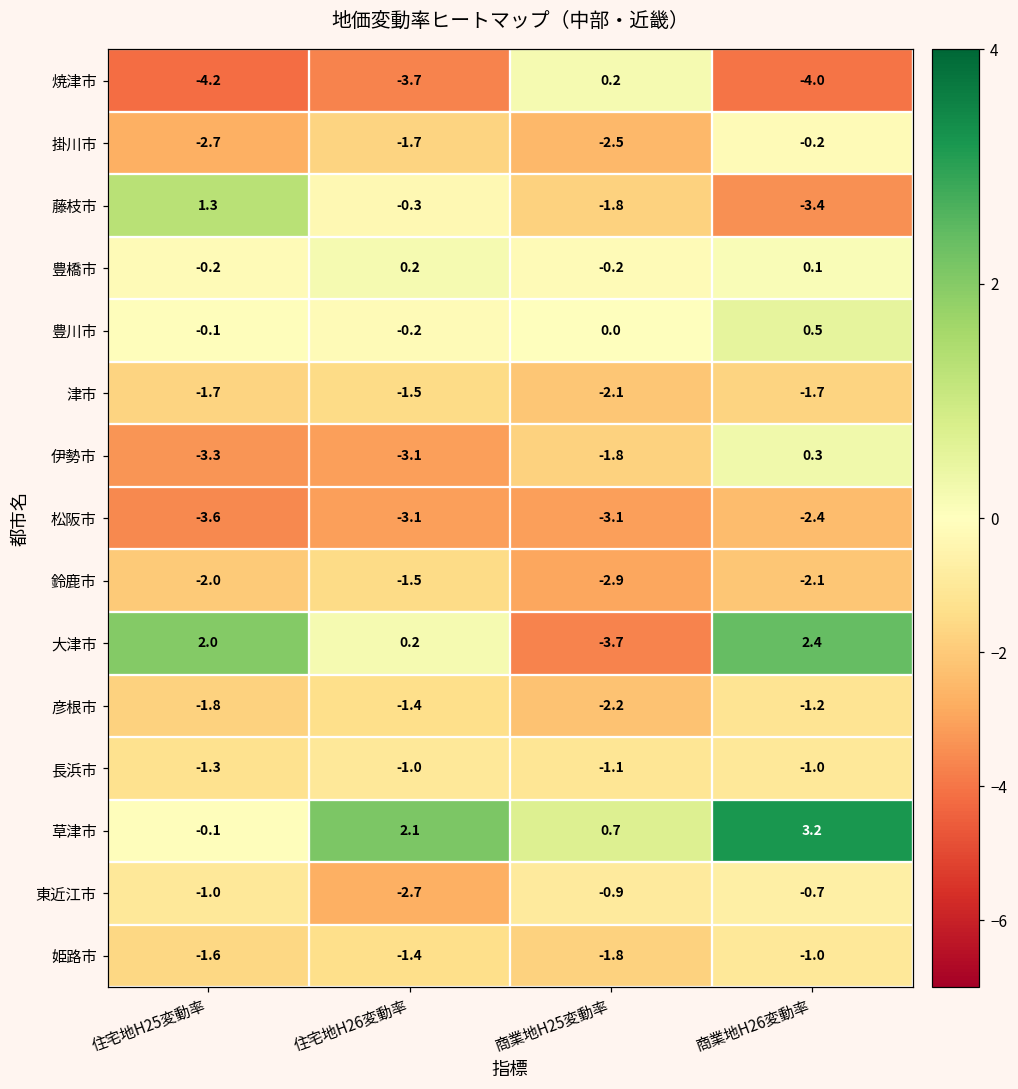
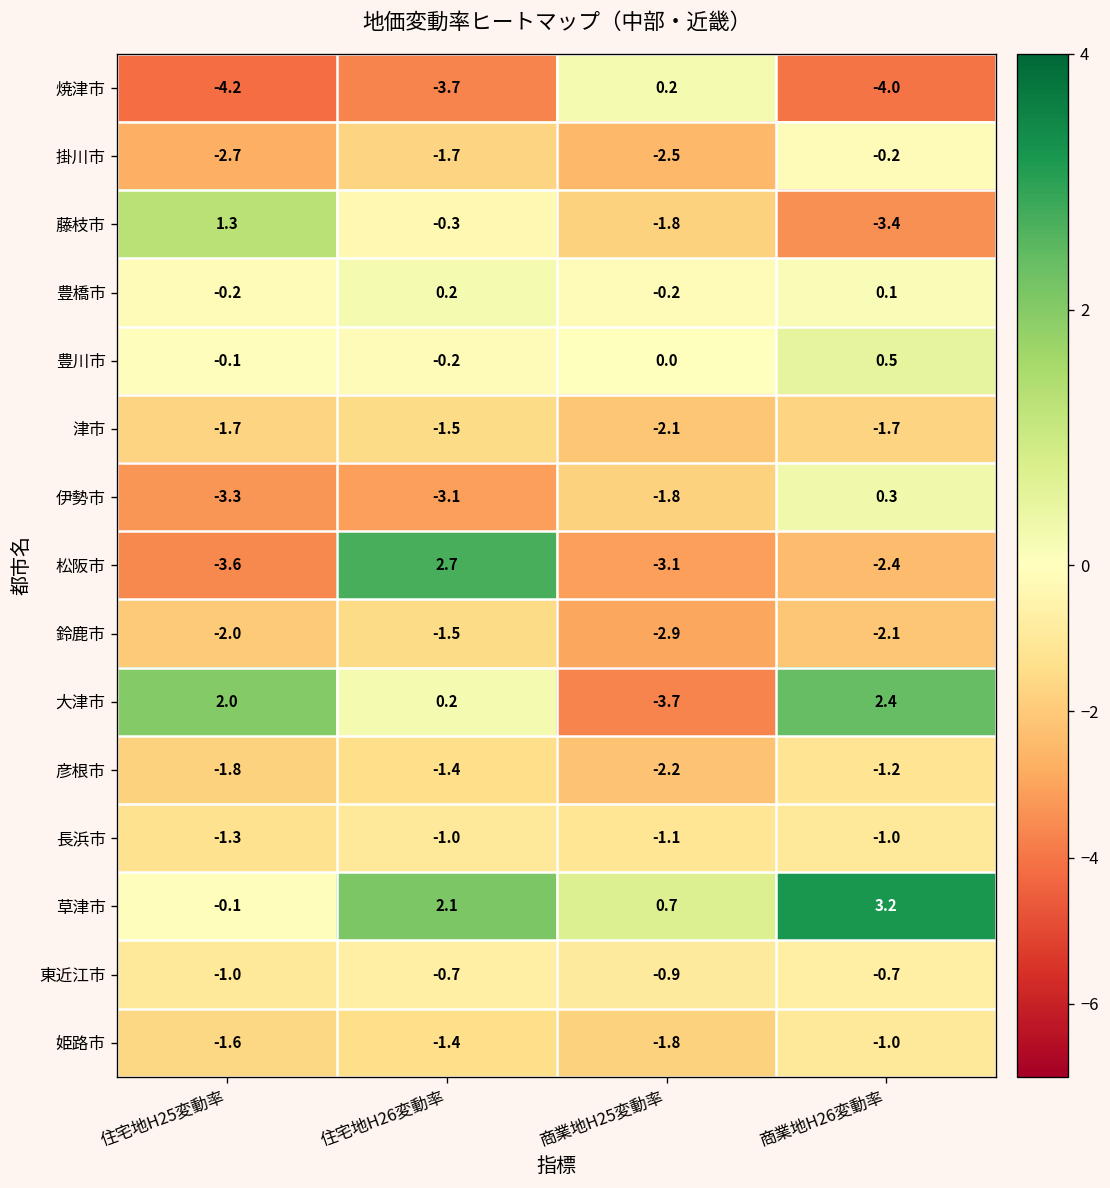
松阪市, 住宅地H26変動率: -3.1 -> 2.7
東近江市, 住宅地H26変動率: -2.7 -> -0.7
